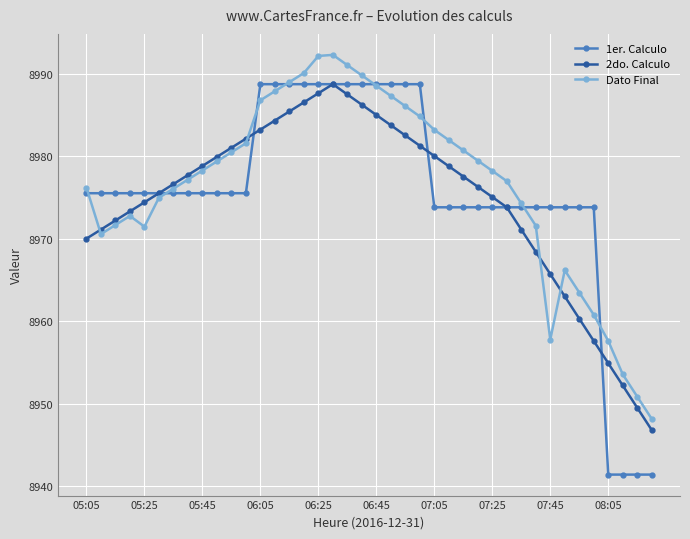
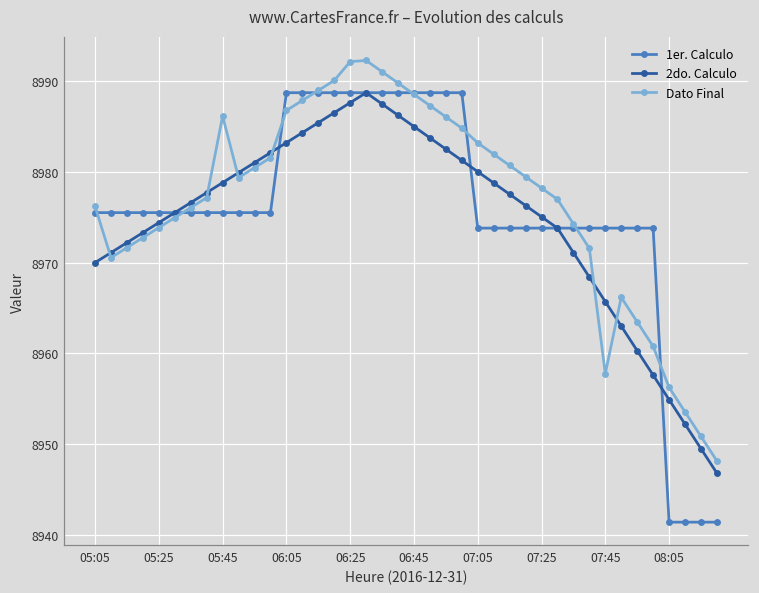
Dato Final, 05:25: 8971 -> 8974
Dato Final, 05:45: 8978 -> 8986
Dato Final, 08:05: 8958 -> 8956
